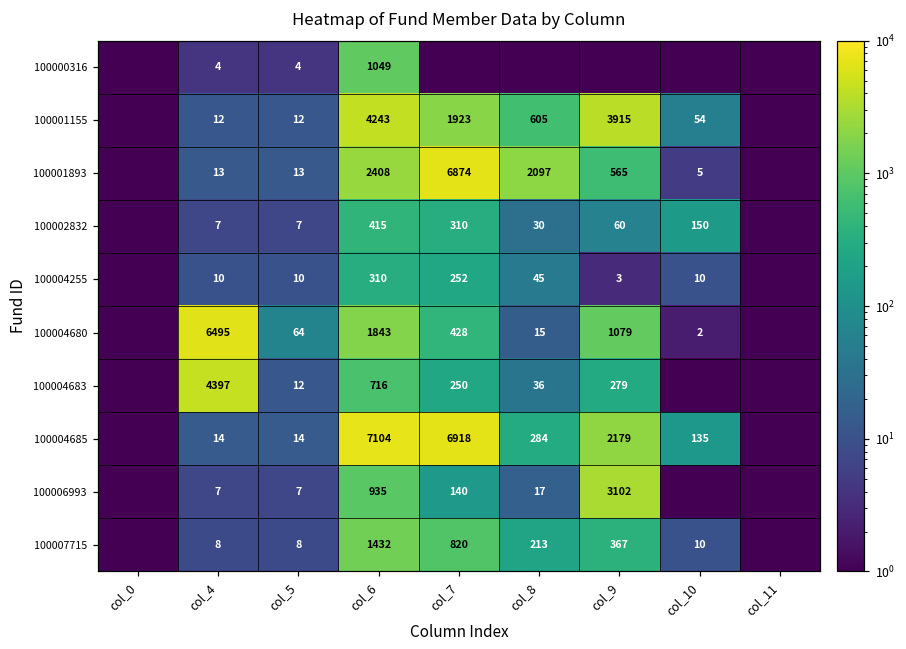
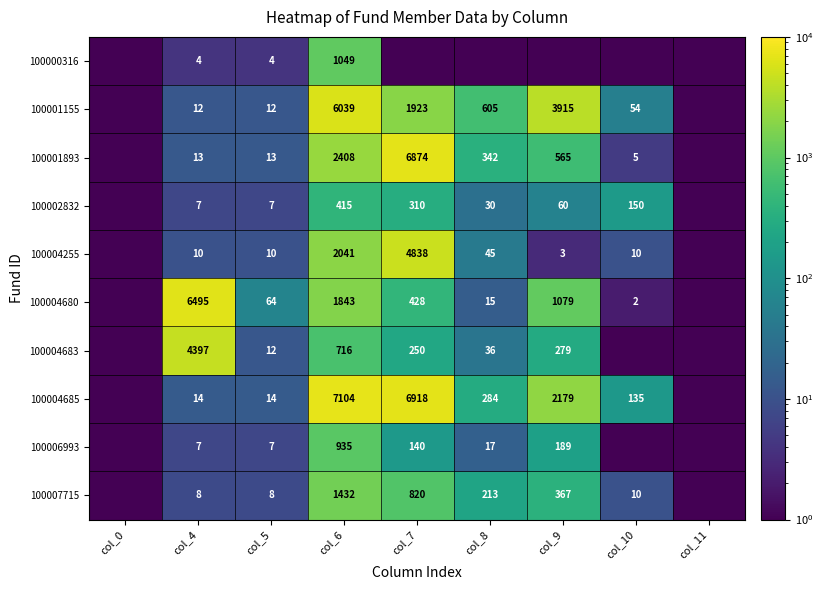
100001155, col_6: 4243 -> 6039
100001893, col_8: 2097 -> 342
100004255, col_6: 310 -> 2041
100004255, col_7: 252 -> 4838
100006993, col_9: 3102 -> 189
